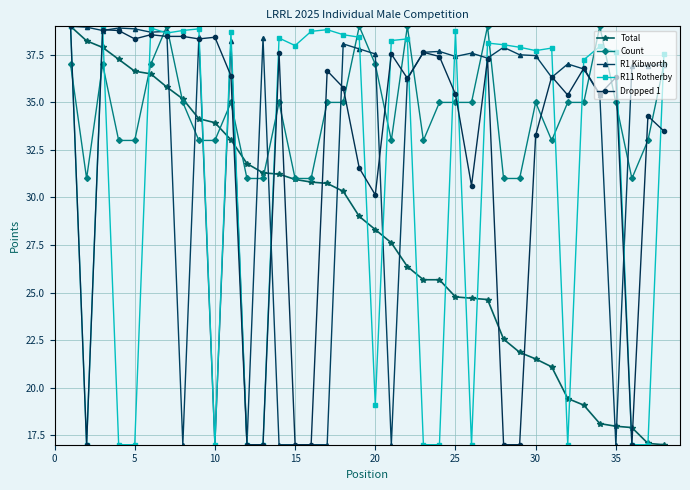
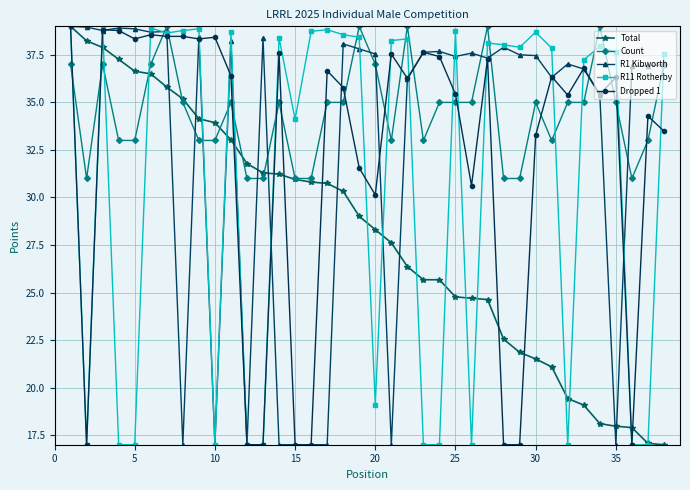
R11 Rotherby, 15: 38.0 -> 34.1
R11 Rotherby, 30: 37.7 -> 38.7
